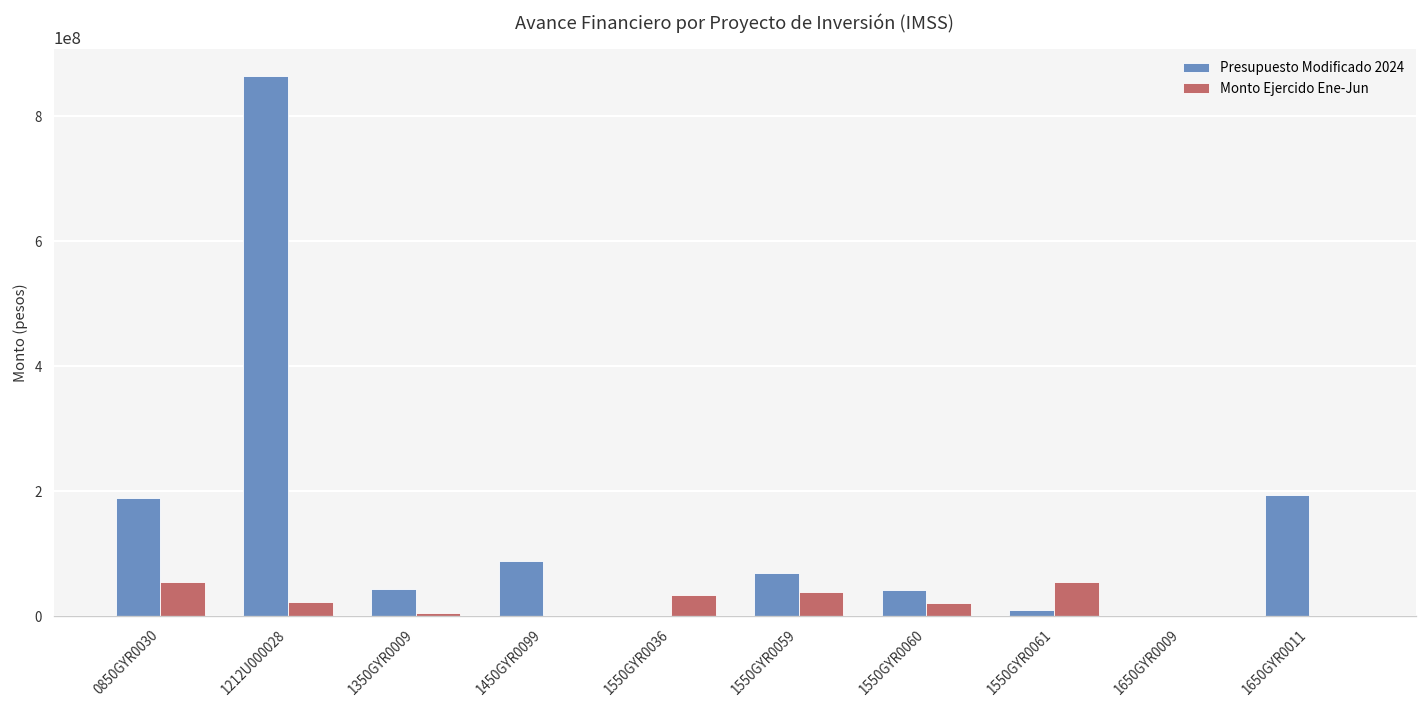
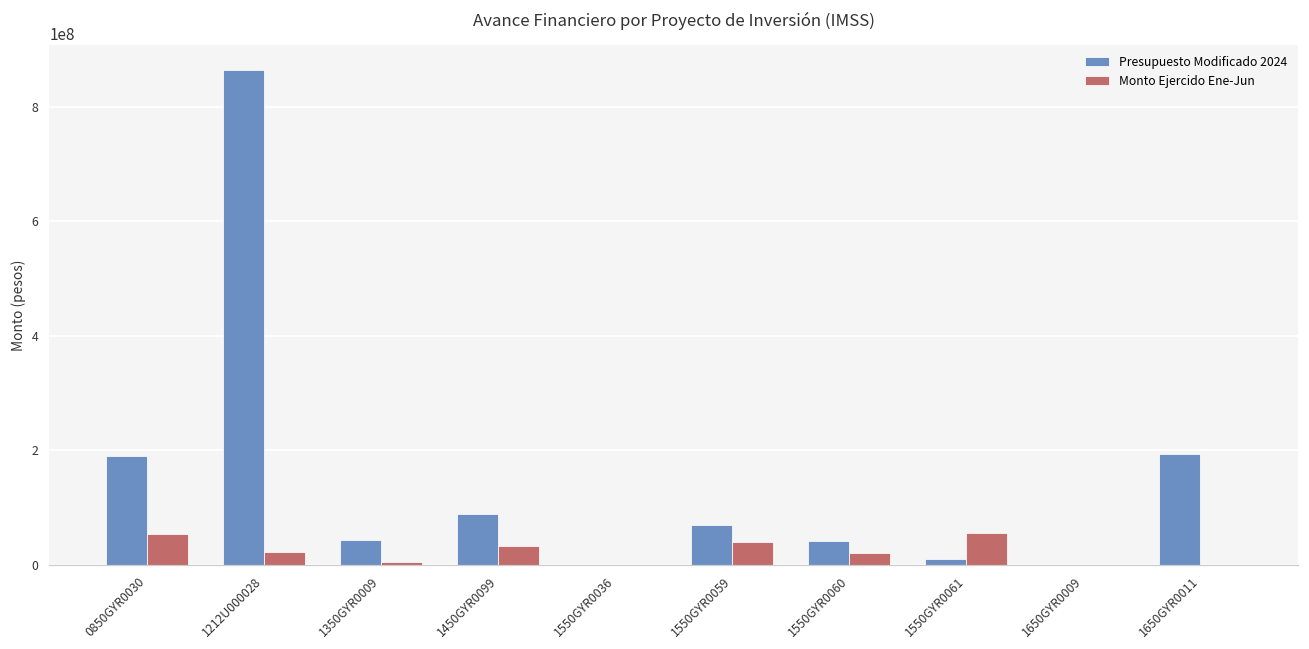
Monto Ejercido Ene-Jun, 1450GYR0099: 0 -> 30000000
Monto Ejercido Ene-Jun, 1550GYR0036: 30000000 -> 0
